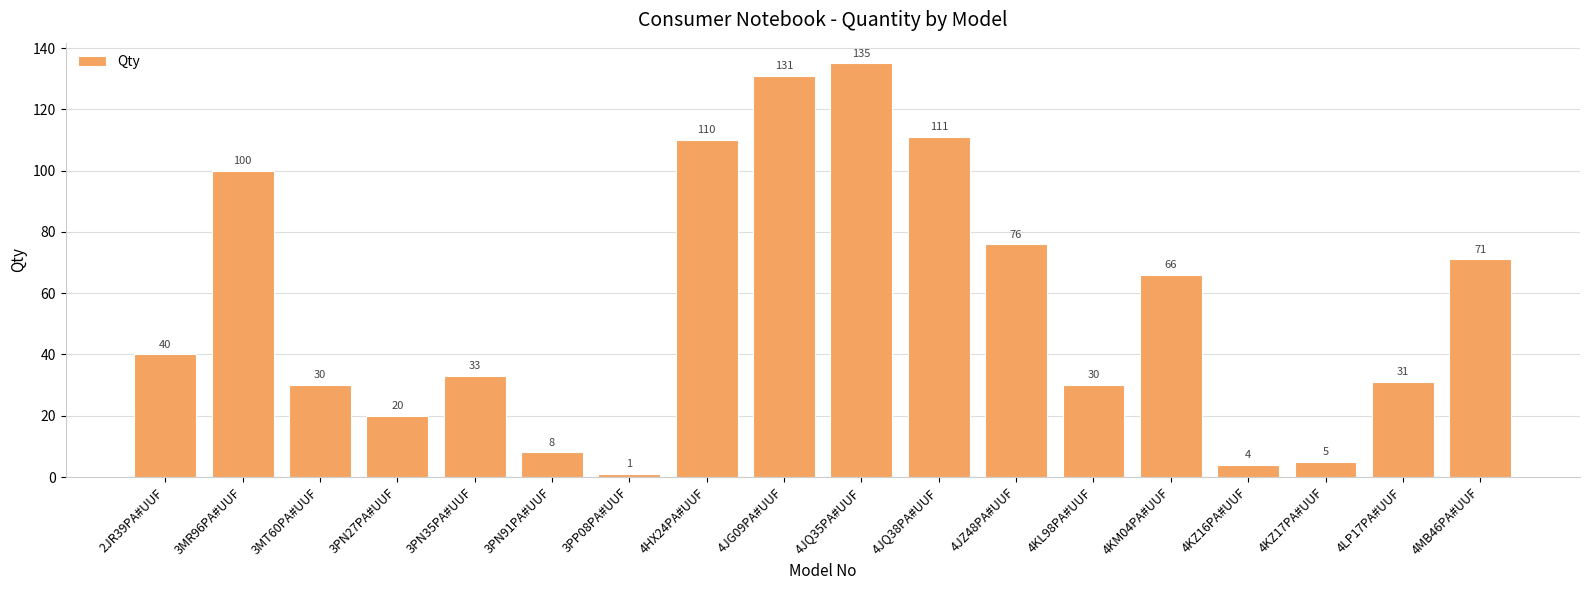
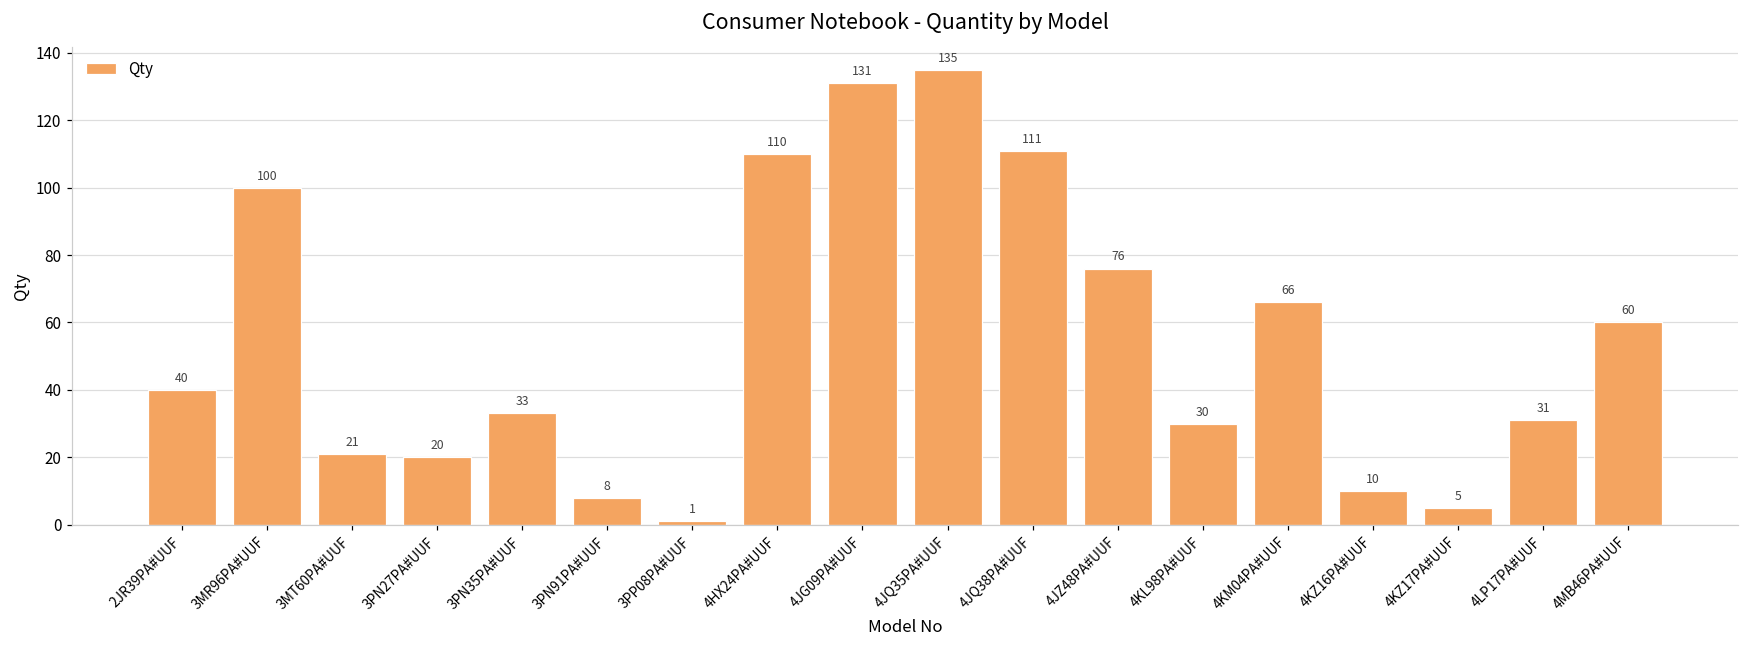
3MT60PA#UUF: 30 -> 21
4KZ16PA#UUF: 4 -> 10
4MB46PA#UUF: 71 -> 60
